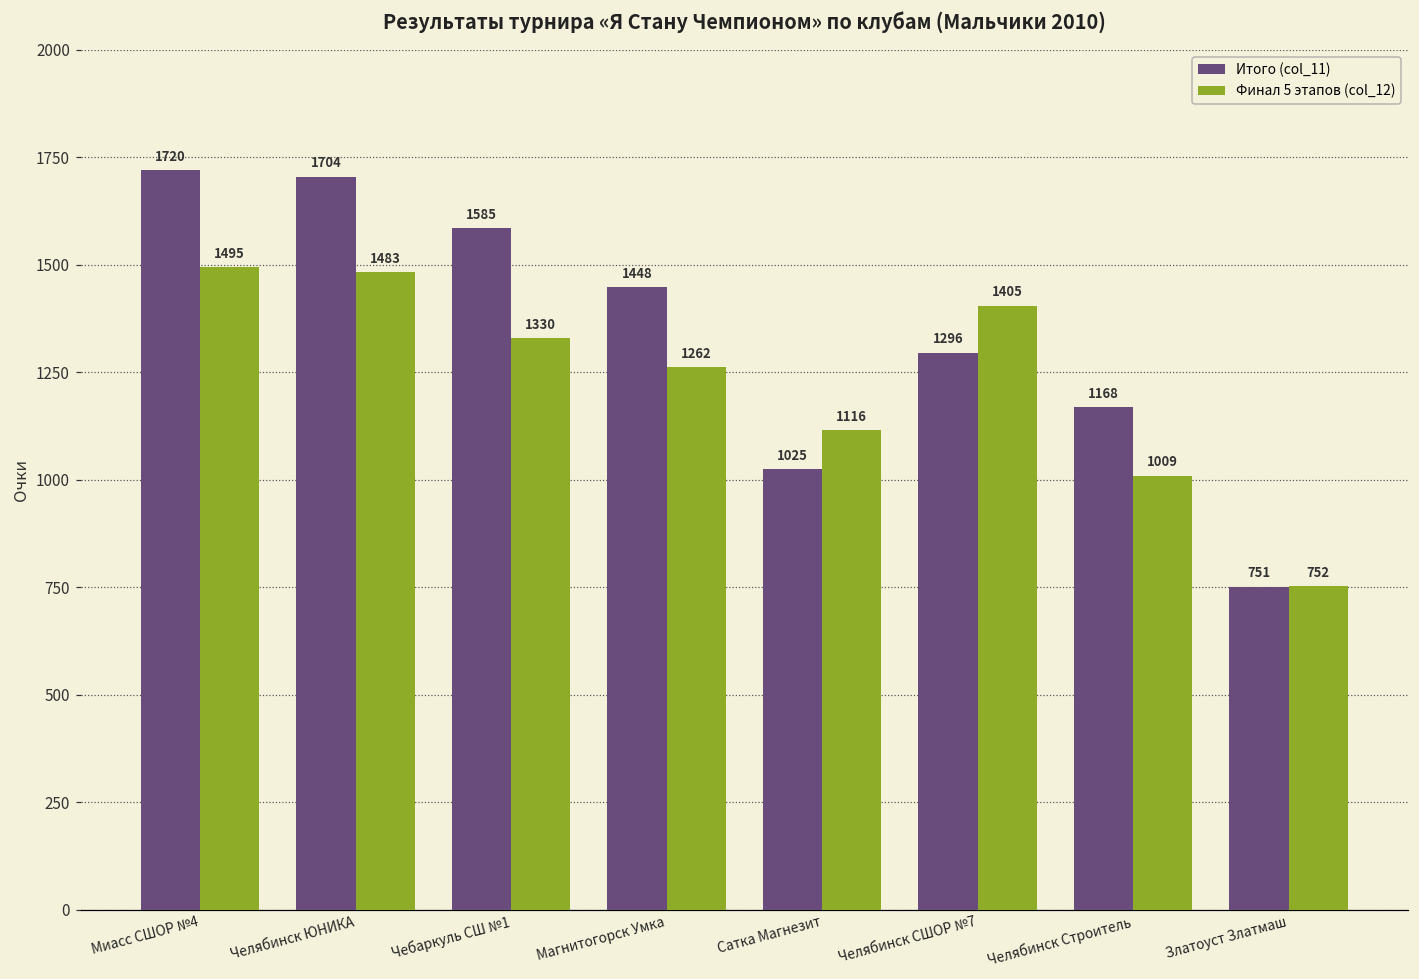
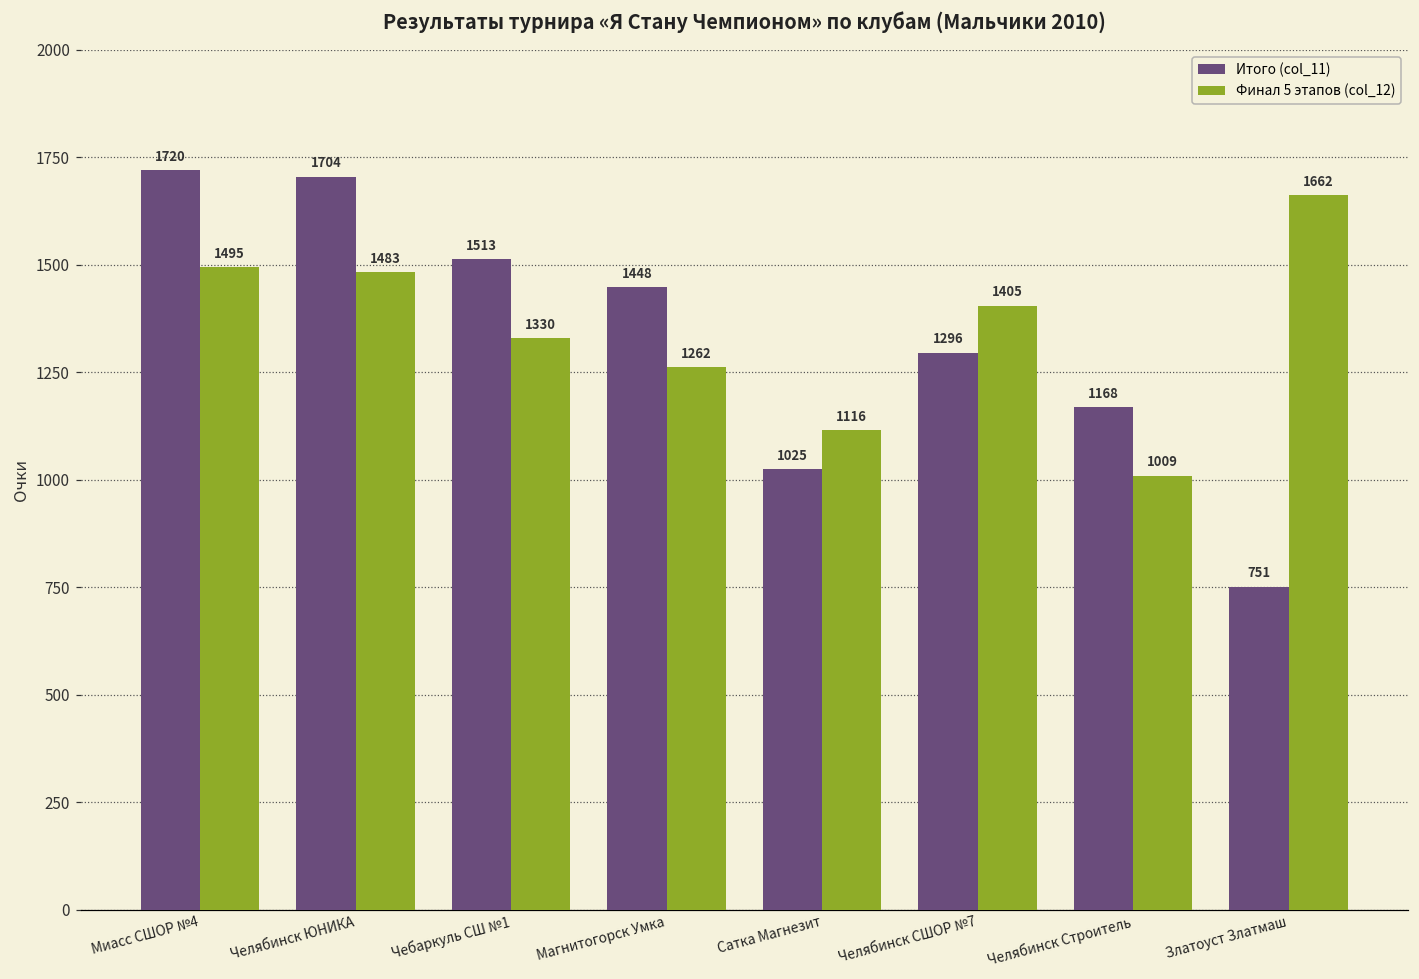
Итого (col_11), Чебаркуль СШ №1: 1585 -> 1513
Финал 5 этапов (col_12), Златоуст Златмаш: 752 -> 1662
